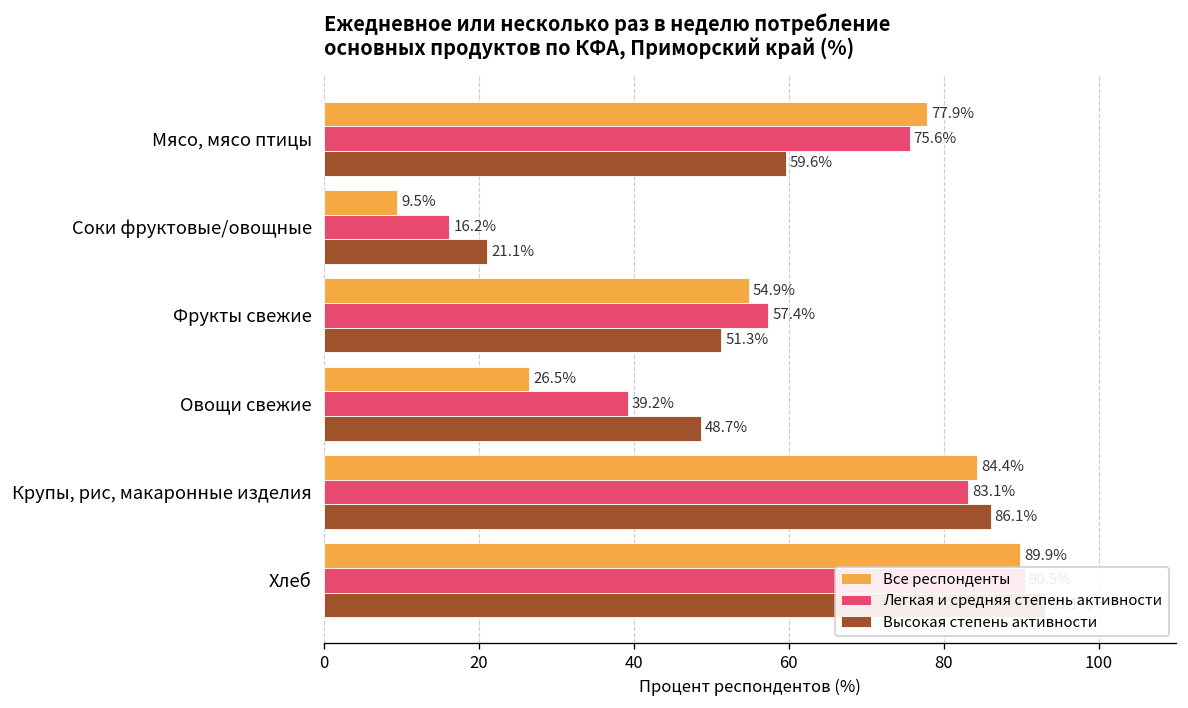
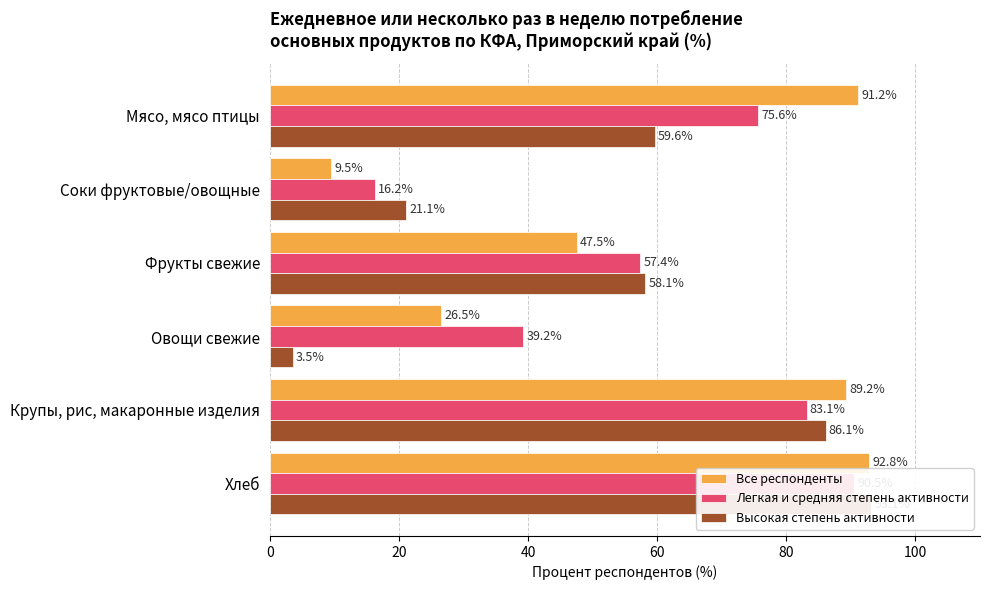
Все респонденты, Мясо, мясо птицы: 77.9% -> 91.2%
Все респонденты, Фрукты свежие: 54.9% -> 47.5%
Высокая степень активности, Фрукты свежие: 51.3% -> 58.1%
Высокая степень активности, Овощи свежие: 48.7% -> 3.5%
Все респонденты, Крупы, рис, макаронные изделия: 84.4% -> 89.2%
Все респонденты, Хлеб: 90 -> 93
